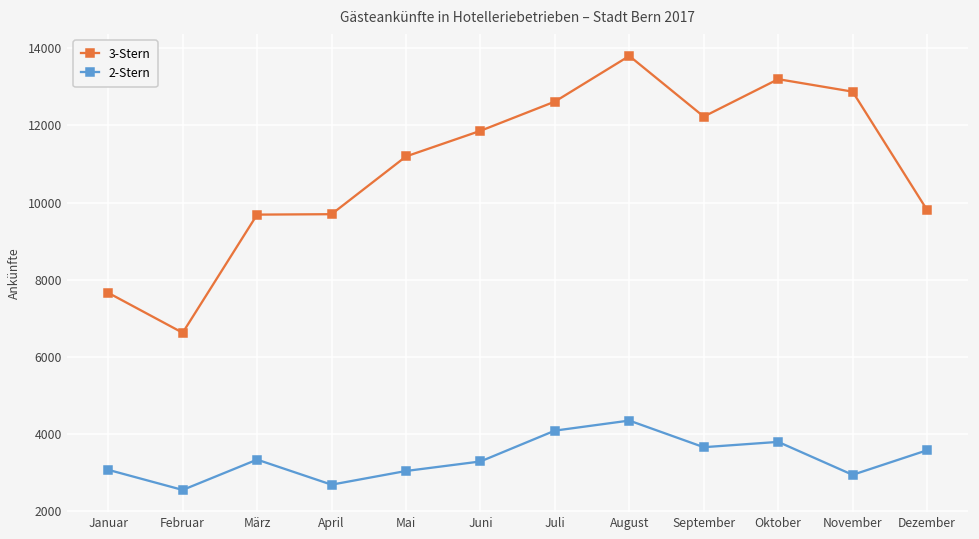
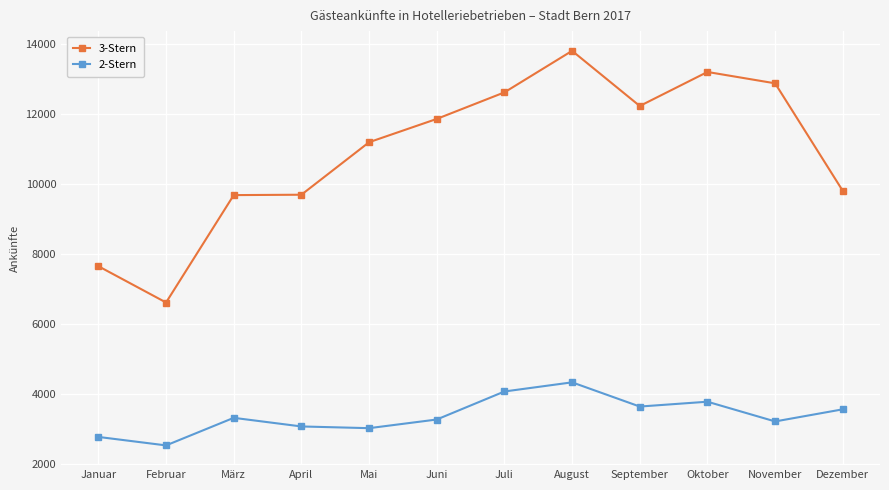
2-Stern, Januar: 3100 -> 2800
2-Stern, April: 2700 -> 3100
2-Stern, November: 2900 -> 3200
